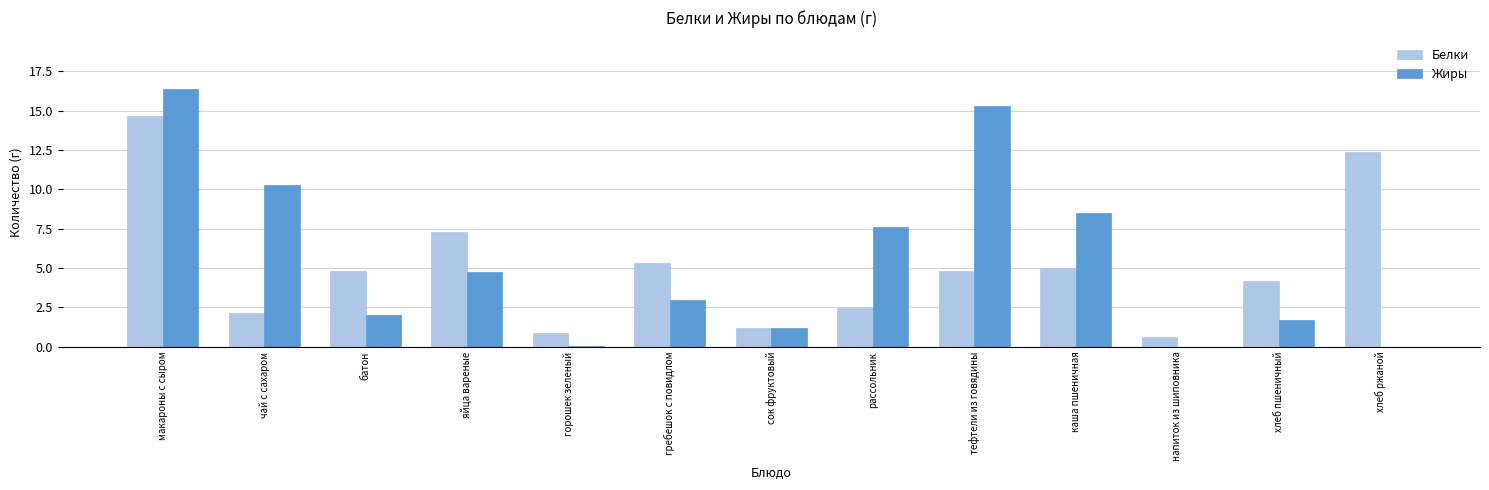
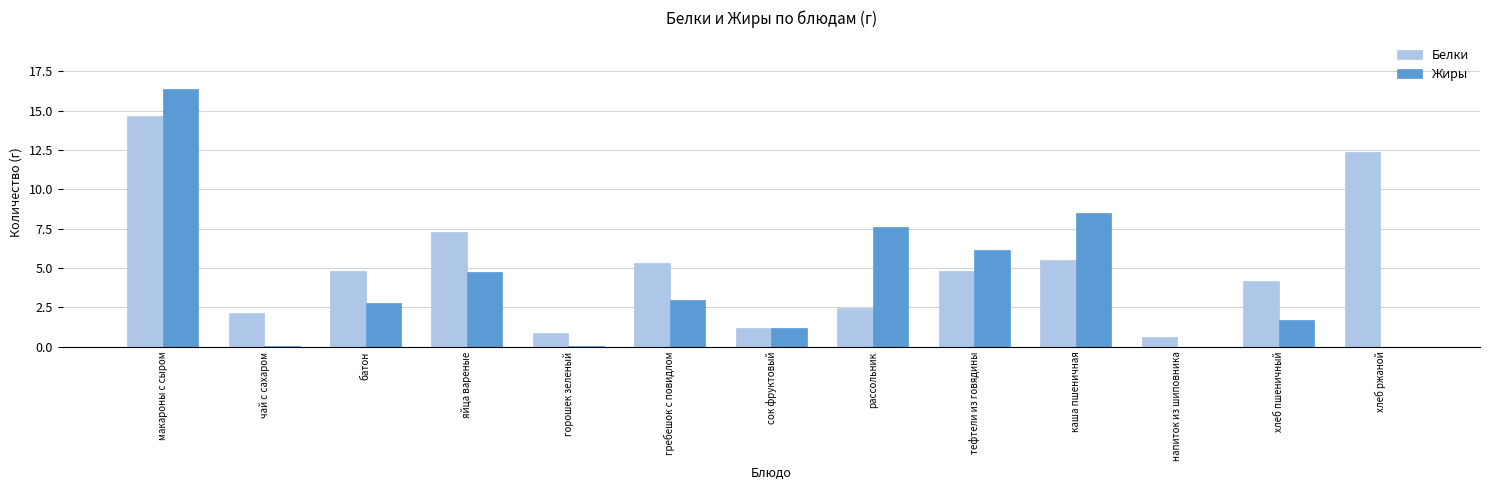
Жиры, чай с сахаром: 10.3 -> 0.0
Жиры, батон: 2.0 -> 2.8
Жиры, тефтели из говядины: 15.3 -> 6.2
Белки, каша пшеничная: 5.0 -> 5.5
